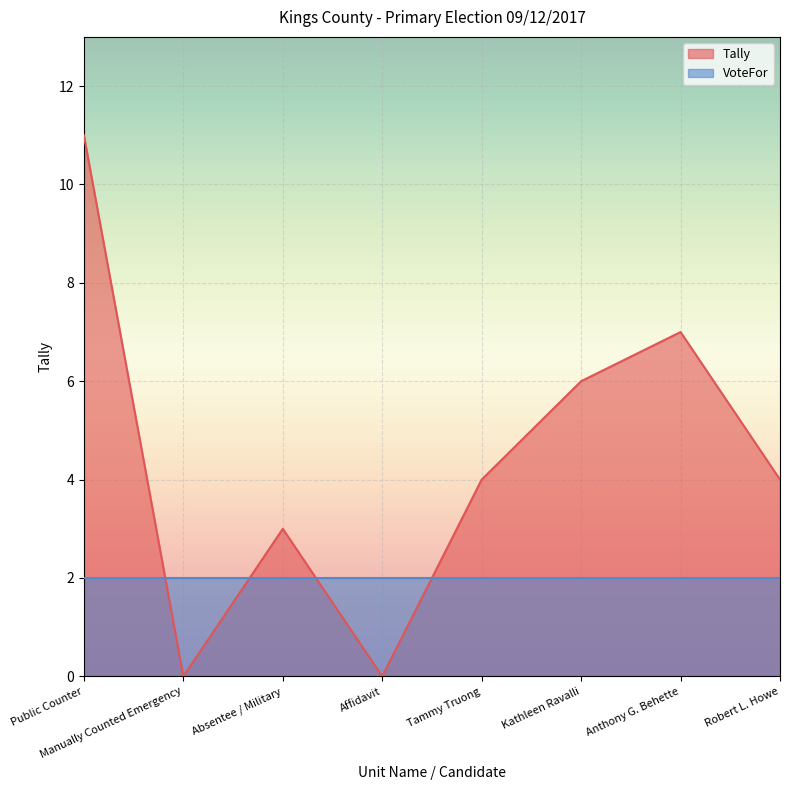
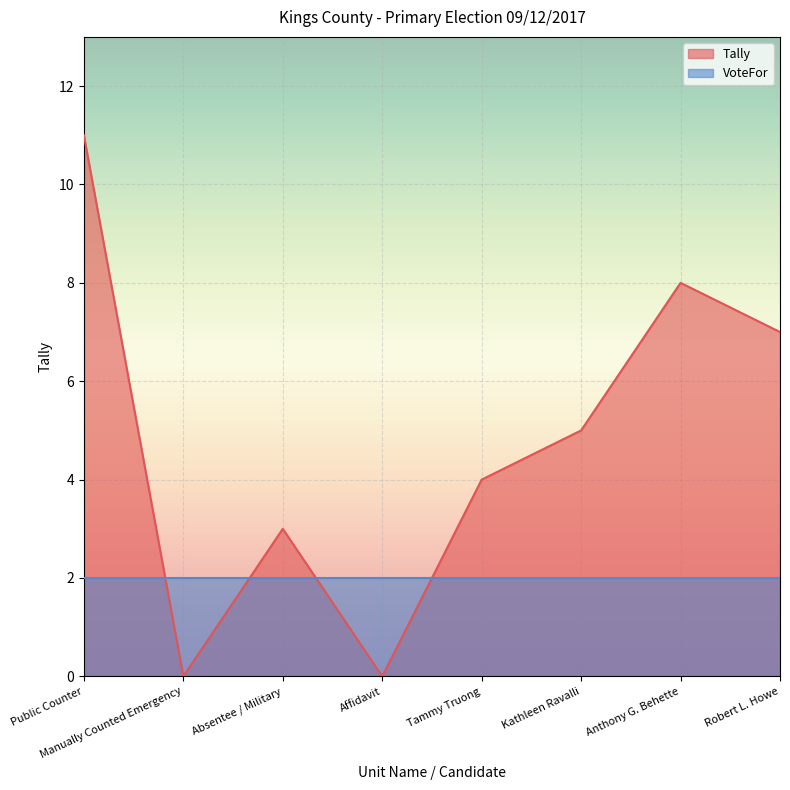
Tally, Kathleen Ravalli: 6 -> 5
Tally, Anthony G. Behette: 7 -> 8
Tally, Robert L. Howe: 4 -> 7
